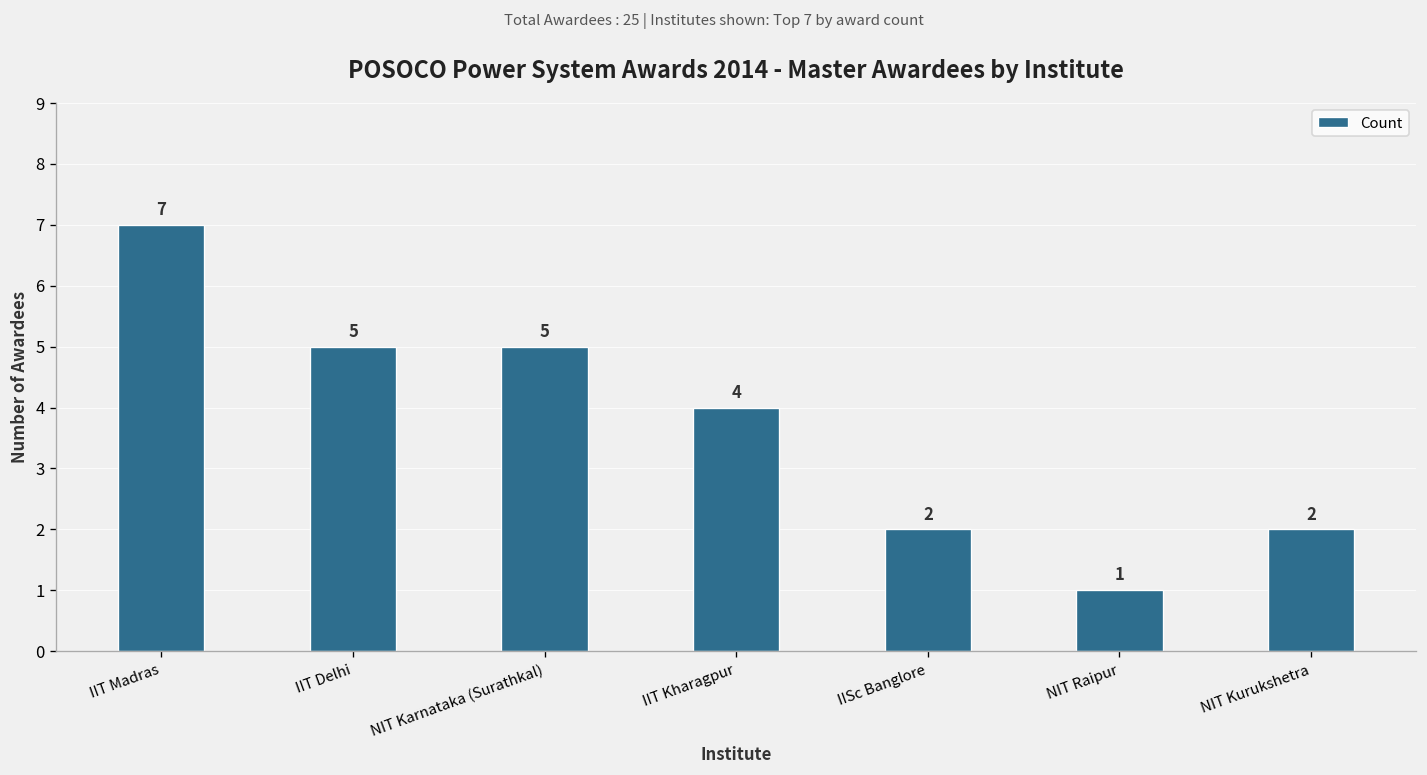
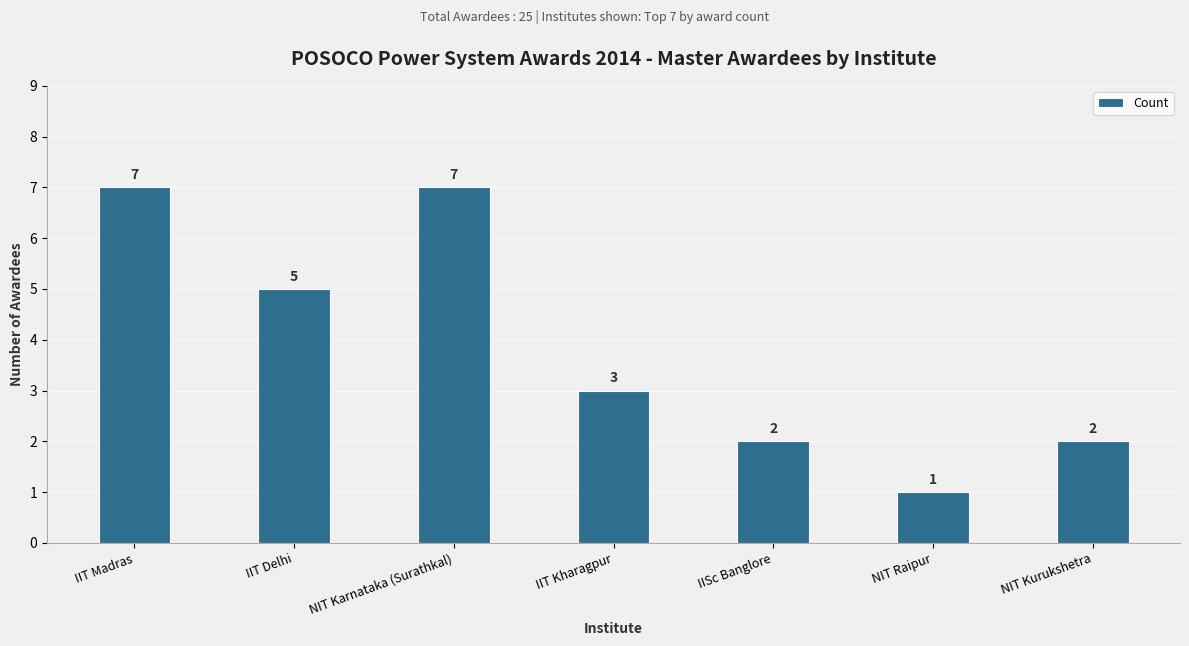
NIT Karnataka (Surathkal): 5 -> 7
IIT Kharagpur: 4 -> 3
